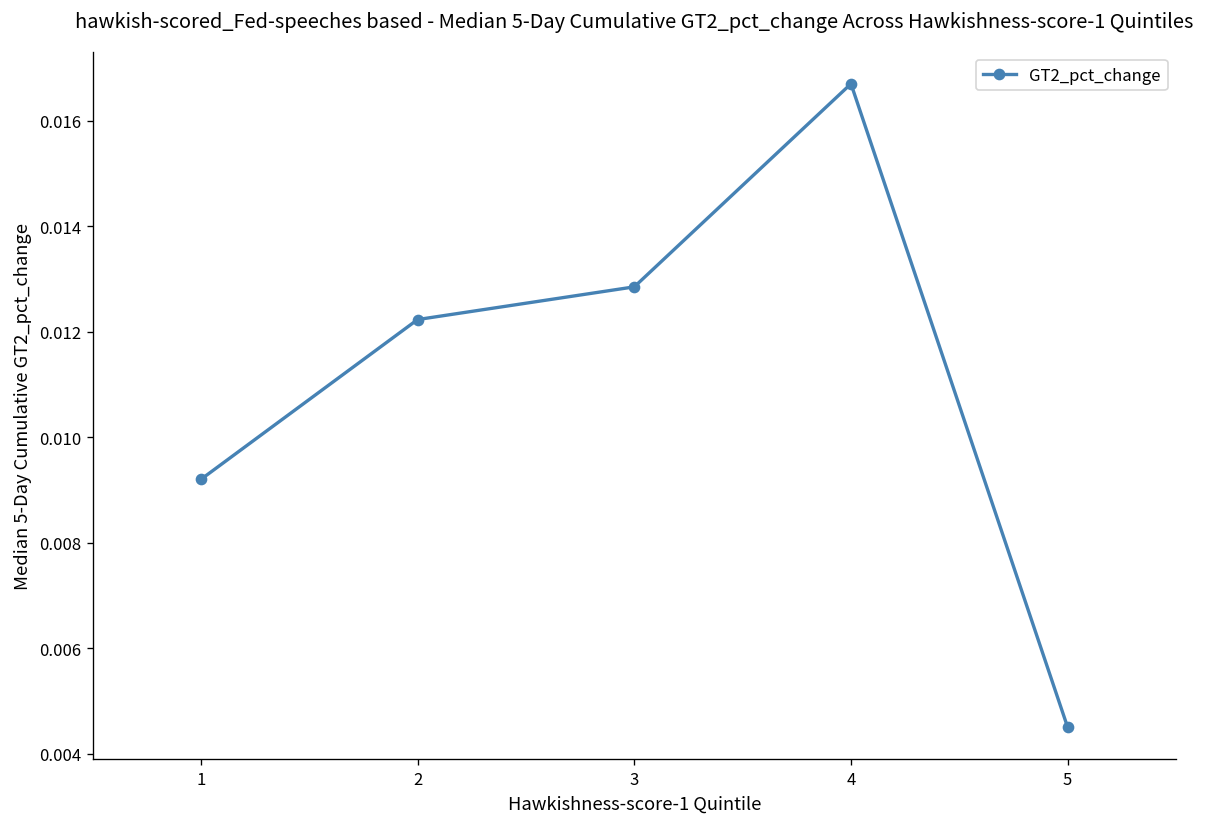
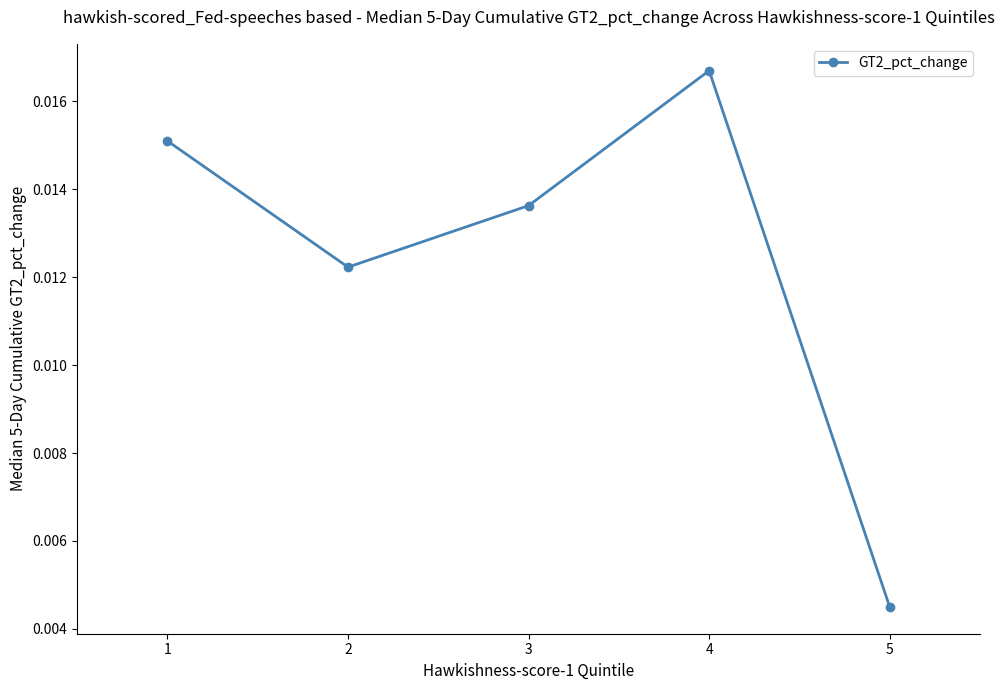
1: 0.0092 -> 0.0151
3: 0.0129 -> 0.0136
